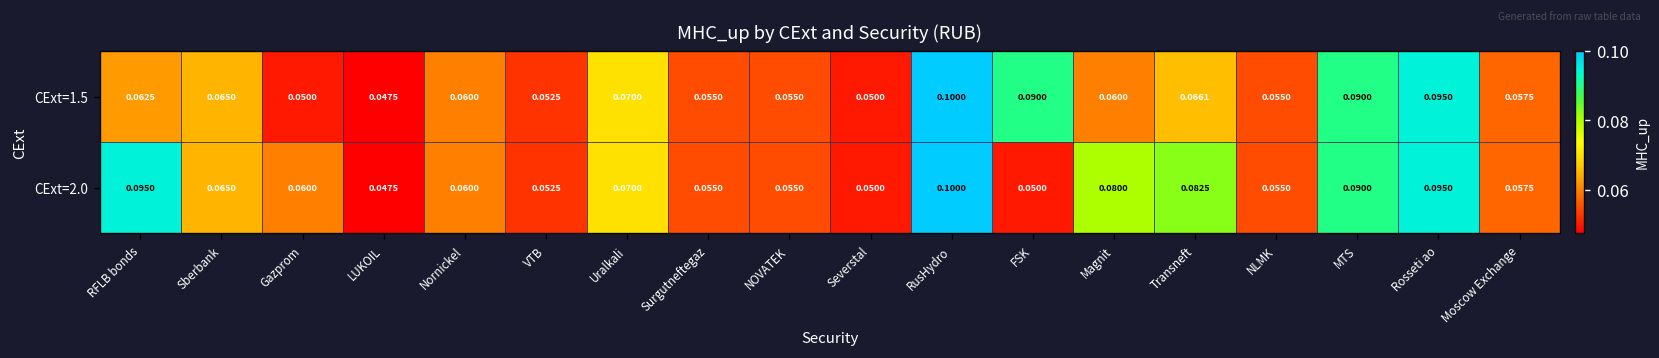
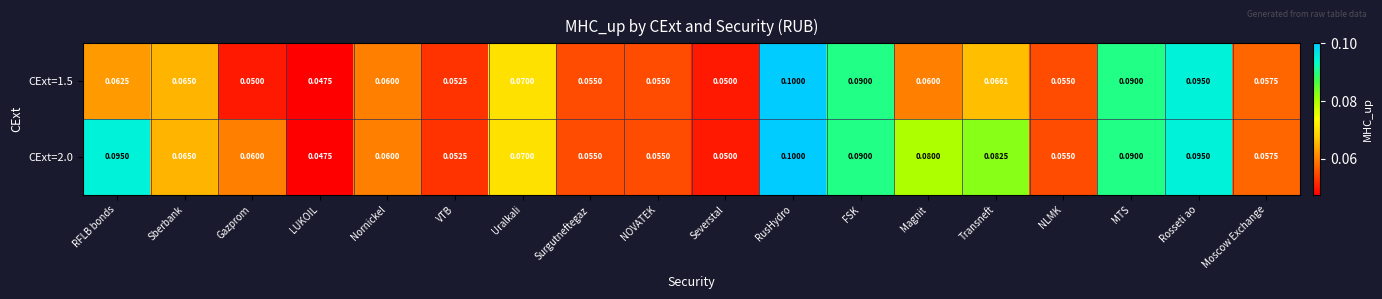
CExt=2.0, FSK: 0.0500 -> 0.0900
